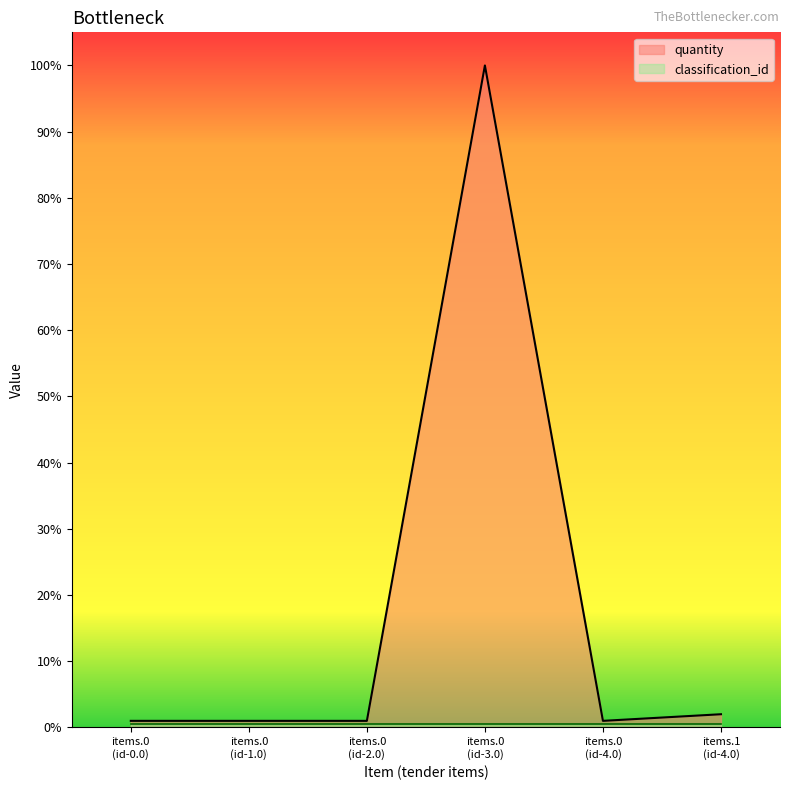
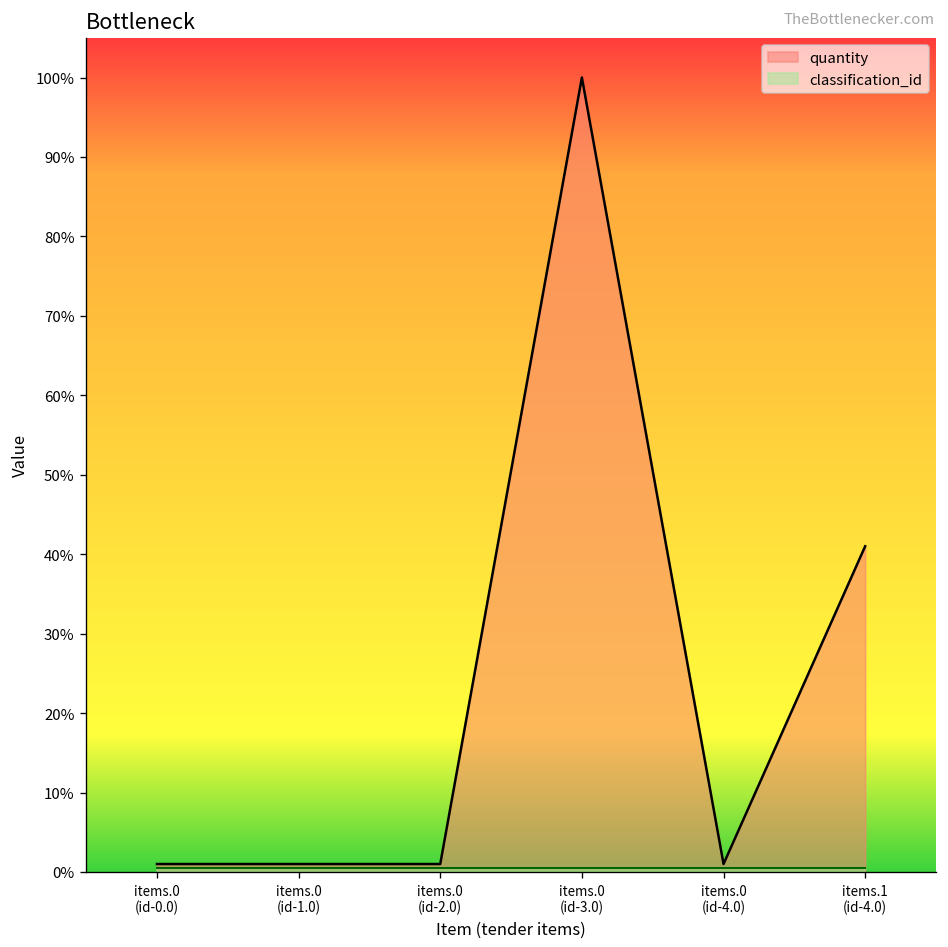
quantity, items.1 (id-4.0): 2% -> 41%
